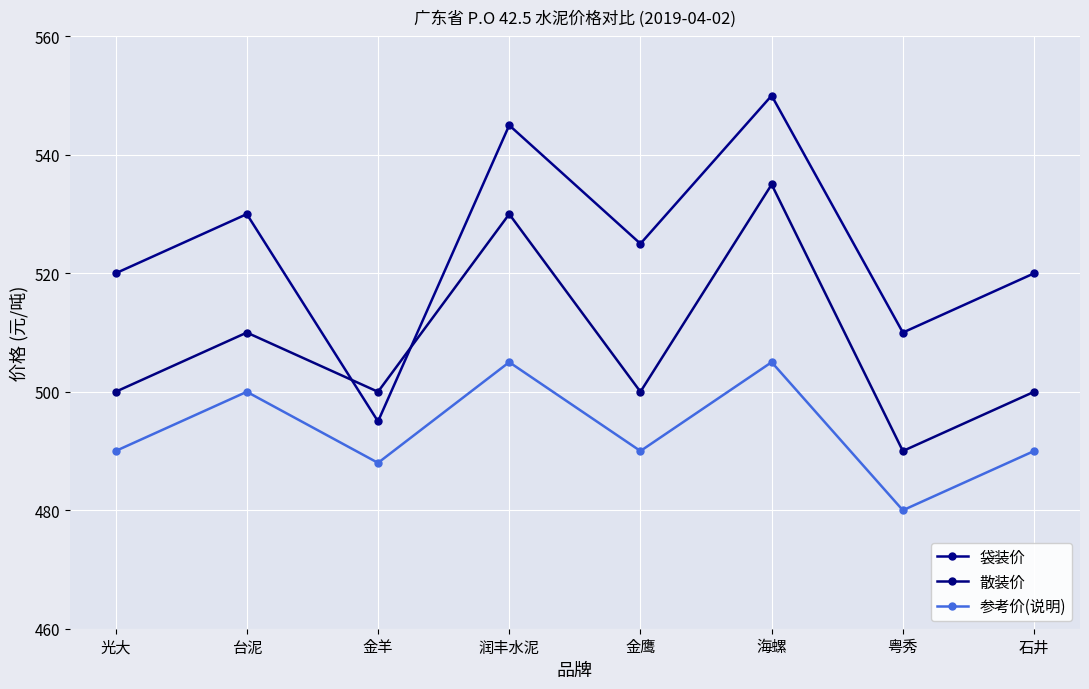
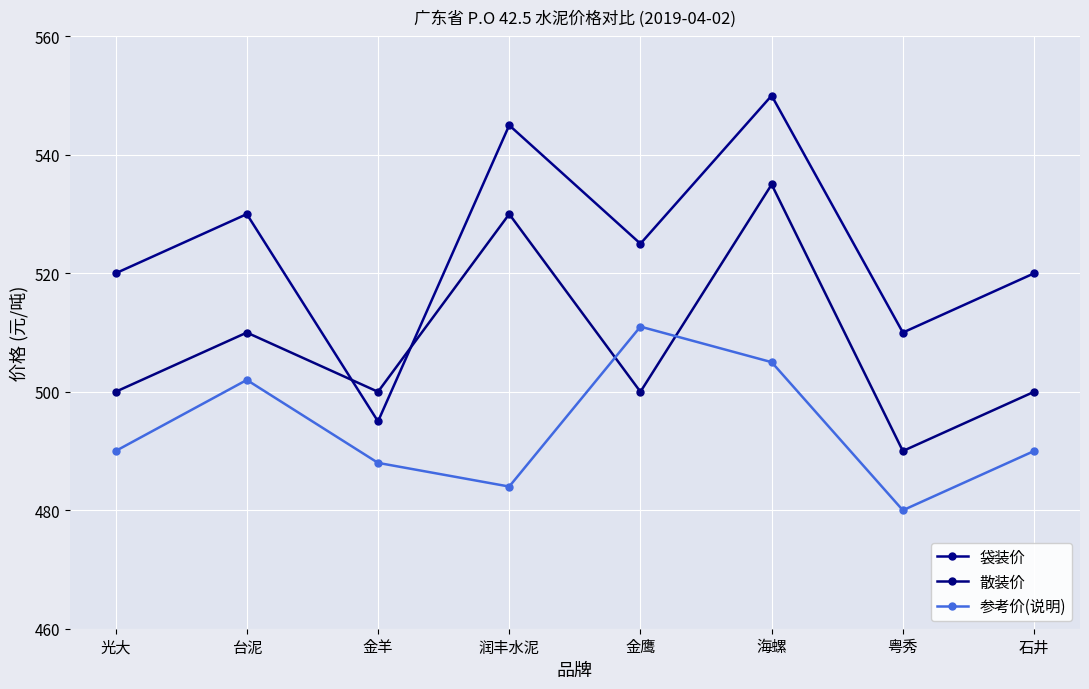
参考价(说明), 台泥: 500 -> 502
参考价(说明), 润丰水泥: 505 -> 484
参考价(说明), 金鹰: 490 -> 511
